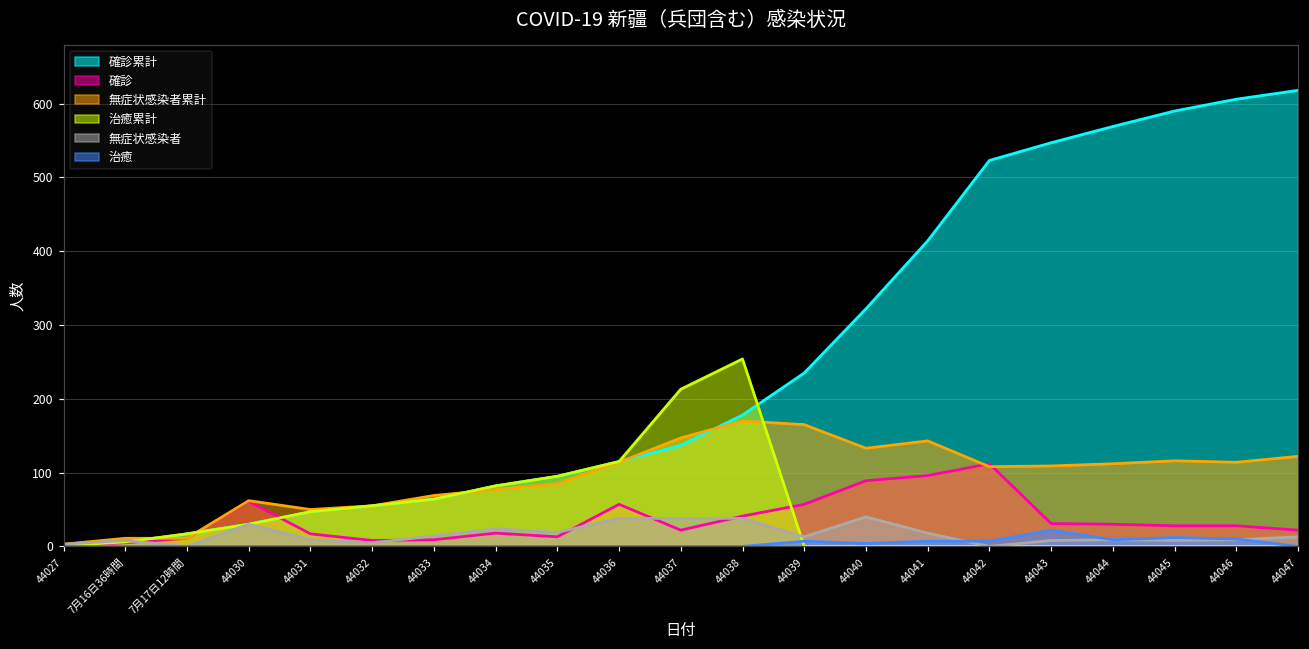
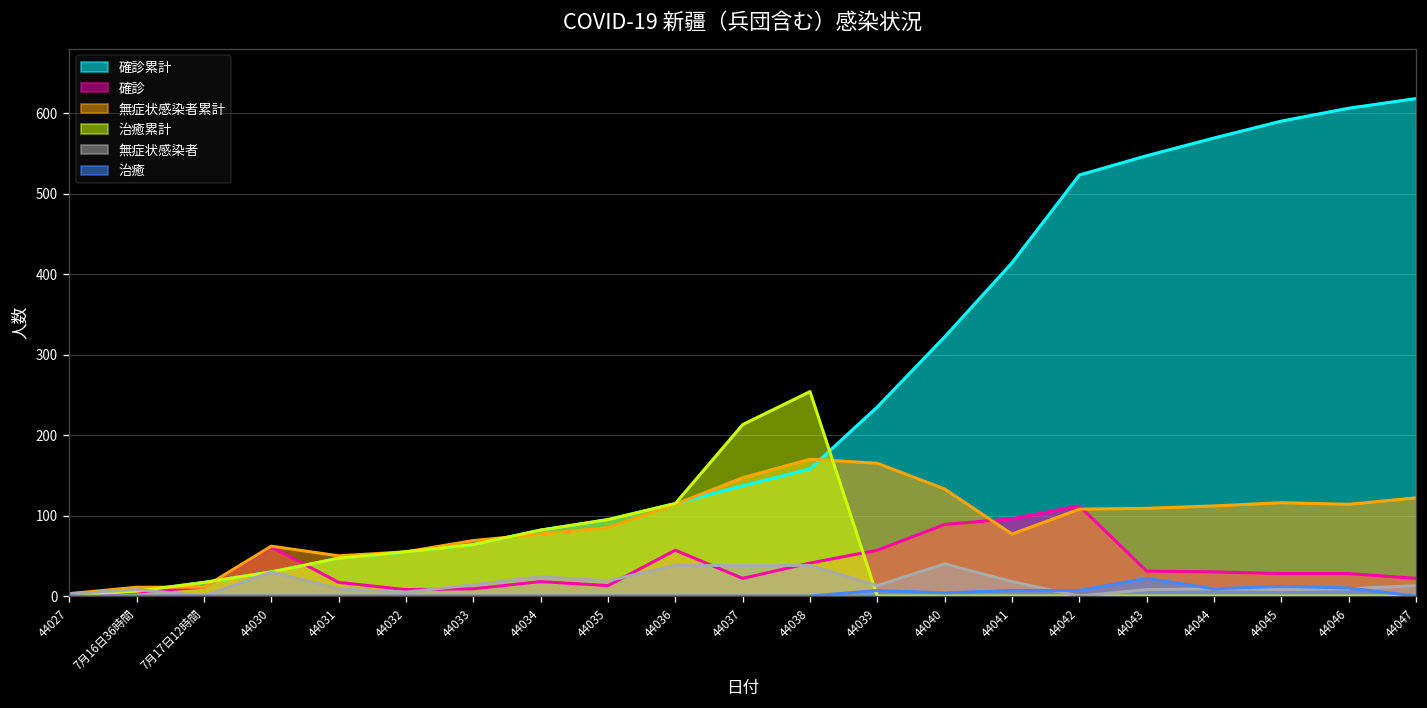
確診累計, 44038: 180 -> 160
無症状感染者累計, 44041: 140 -> 80
